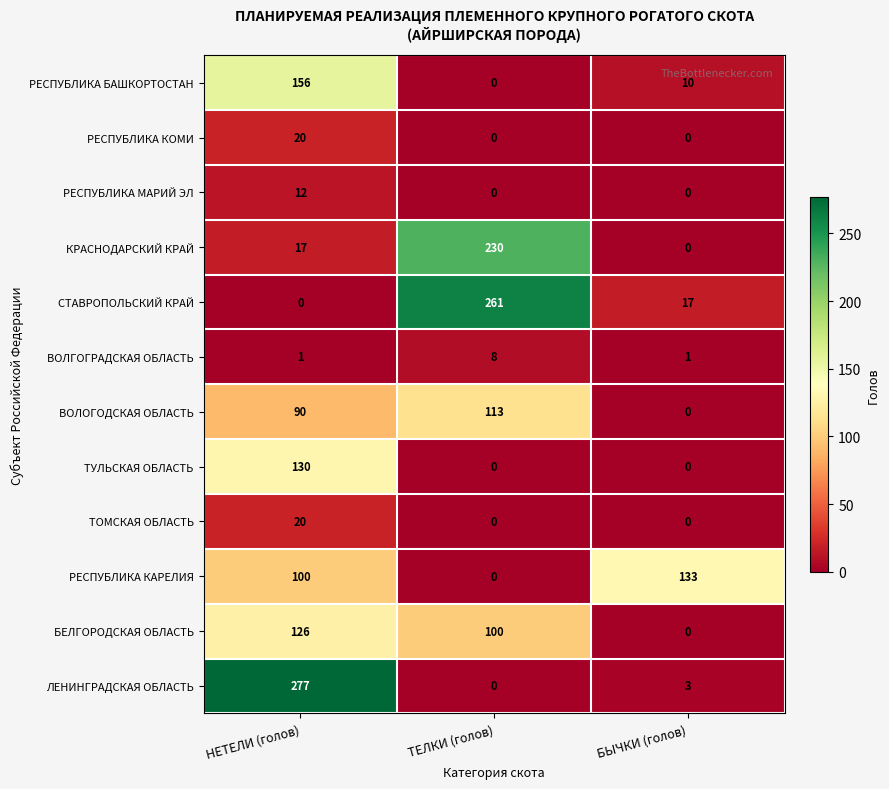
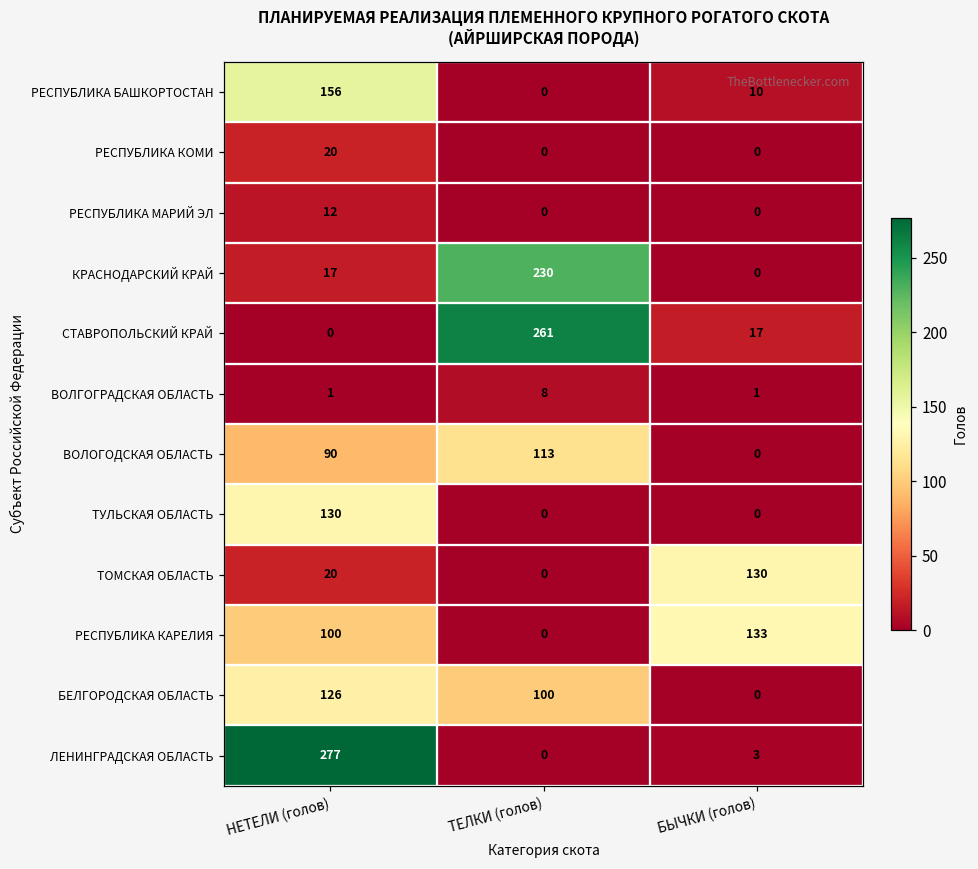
ТОМСКАЯ ОБЛАСТЬ, БЫЧКИ (голов): 0 -> 130
